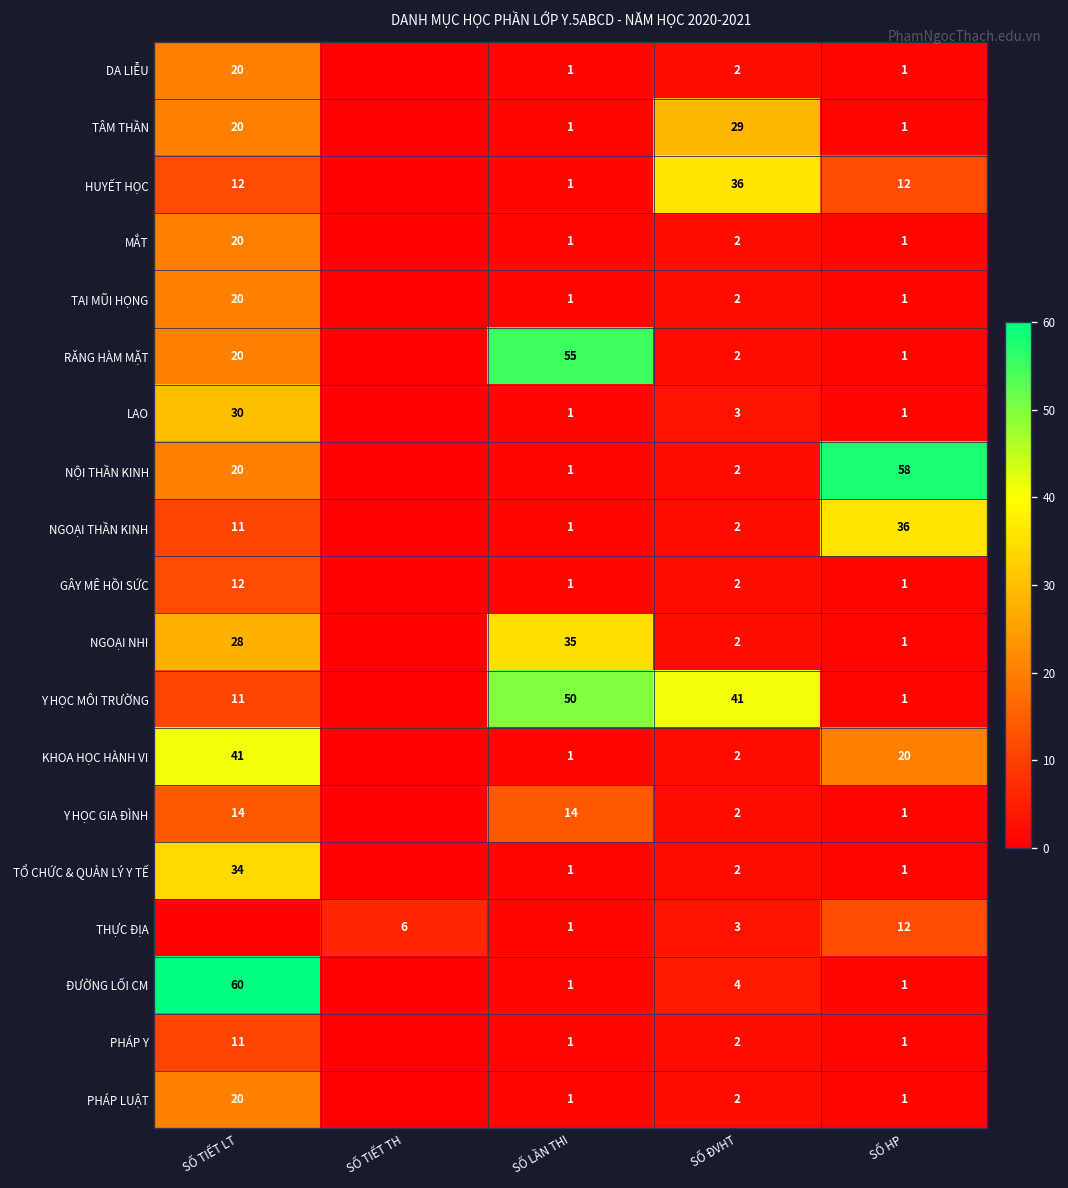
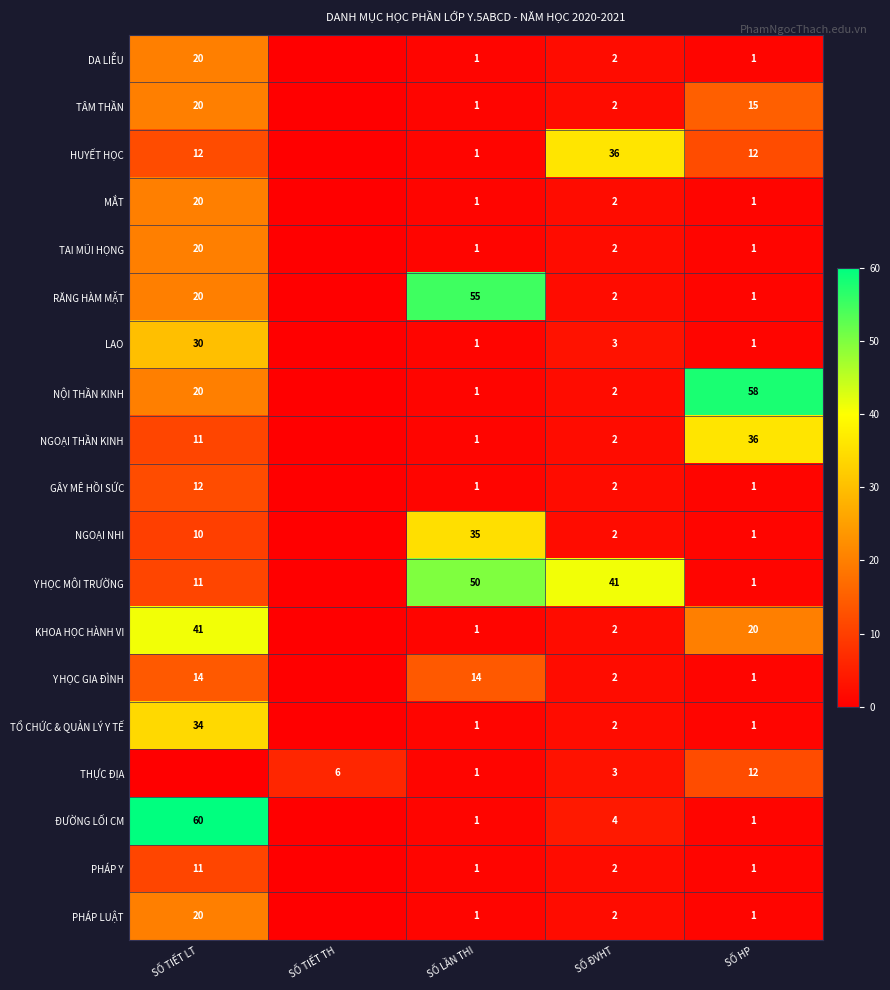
TÂM THẦN, SỐ ĐVHT: 29 -> 2
TÂM THẦN, SỐ HP: 1 -> 15
NGOẠI NHI, SỐ TIẾT LT: 28 -> 10
